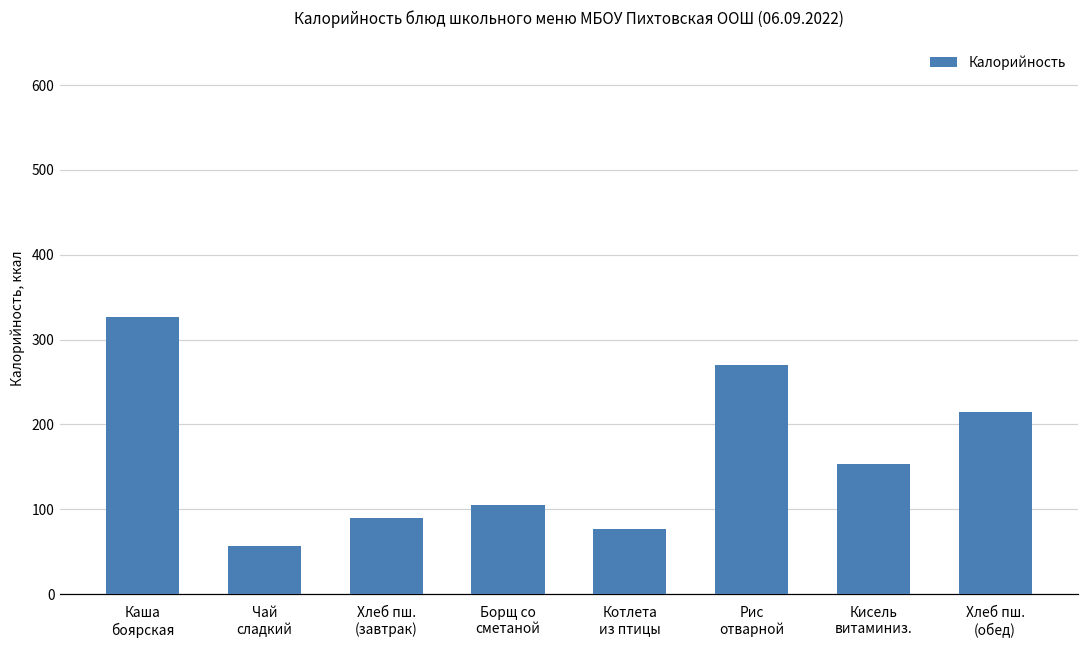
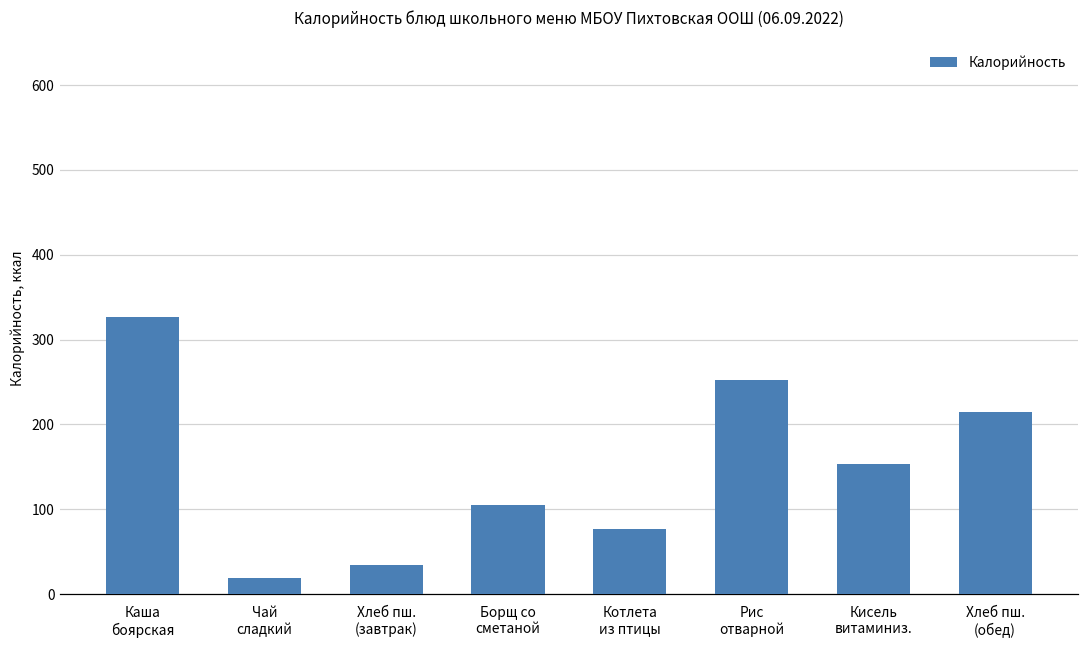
Чай сладкий: 60 -> 20
Хлеб пш. (завтрак): 90 -> 30
Рис отварной: 270 -> 250
